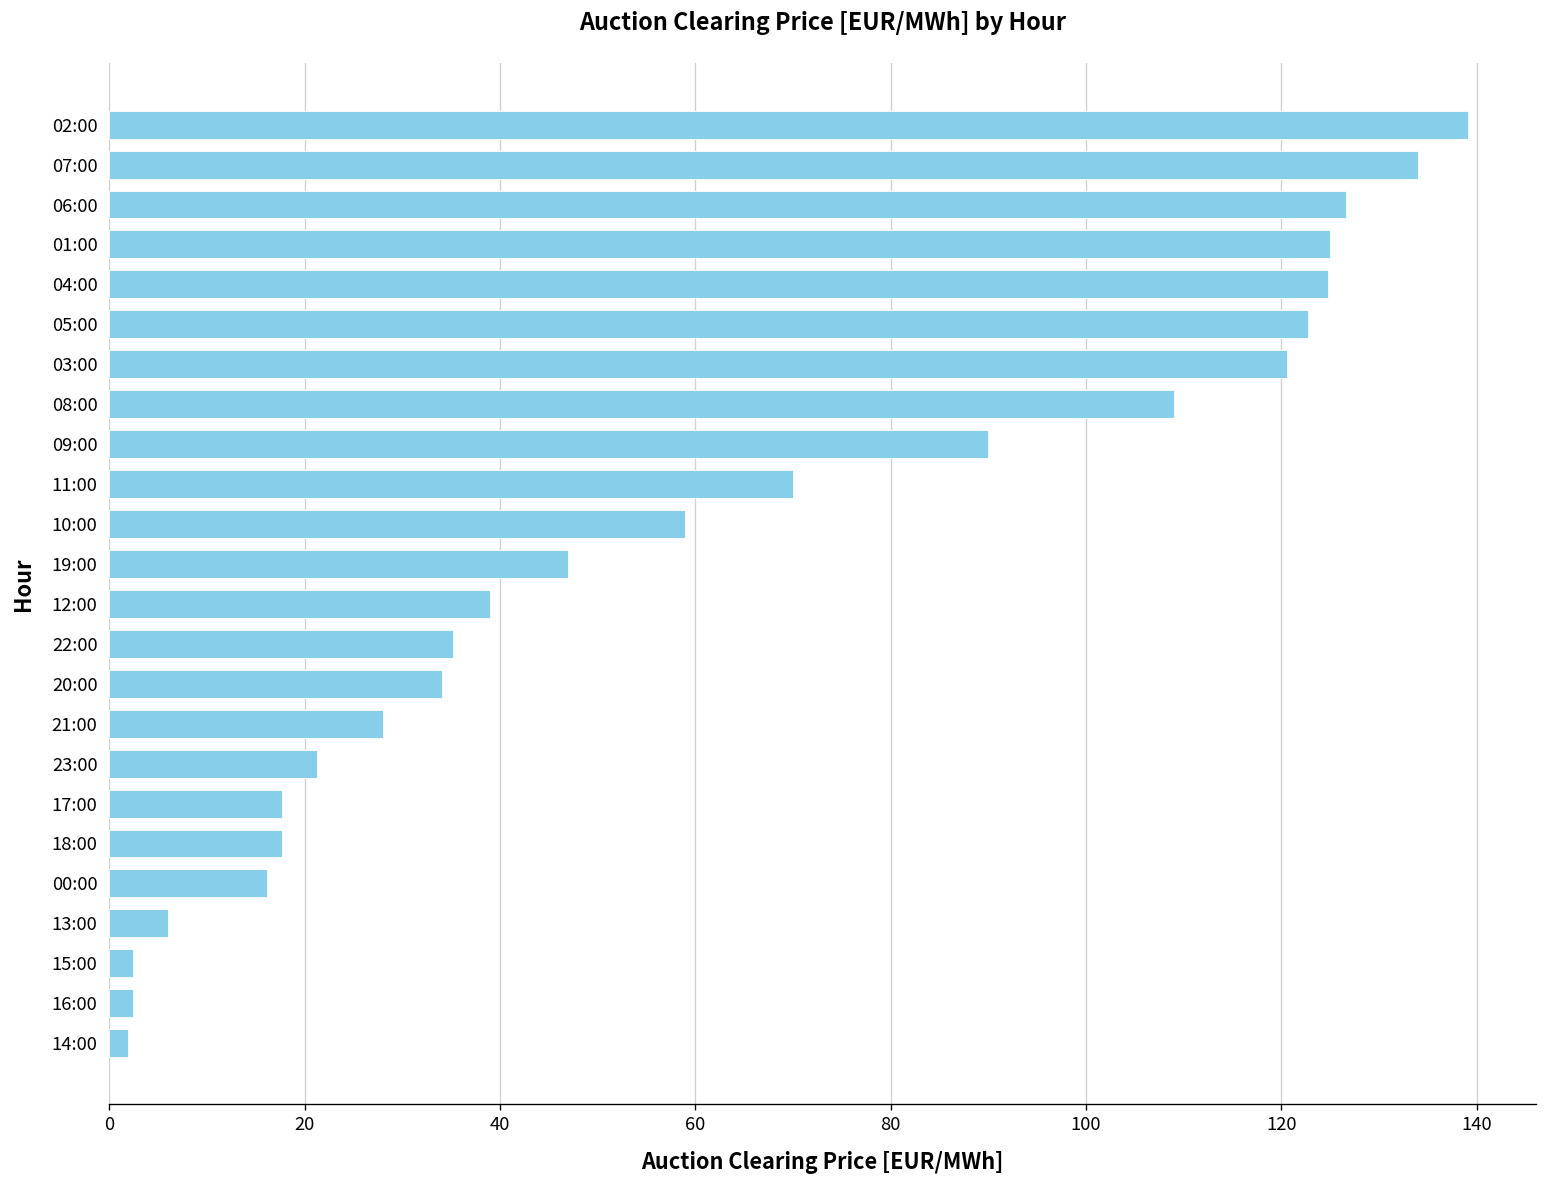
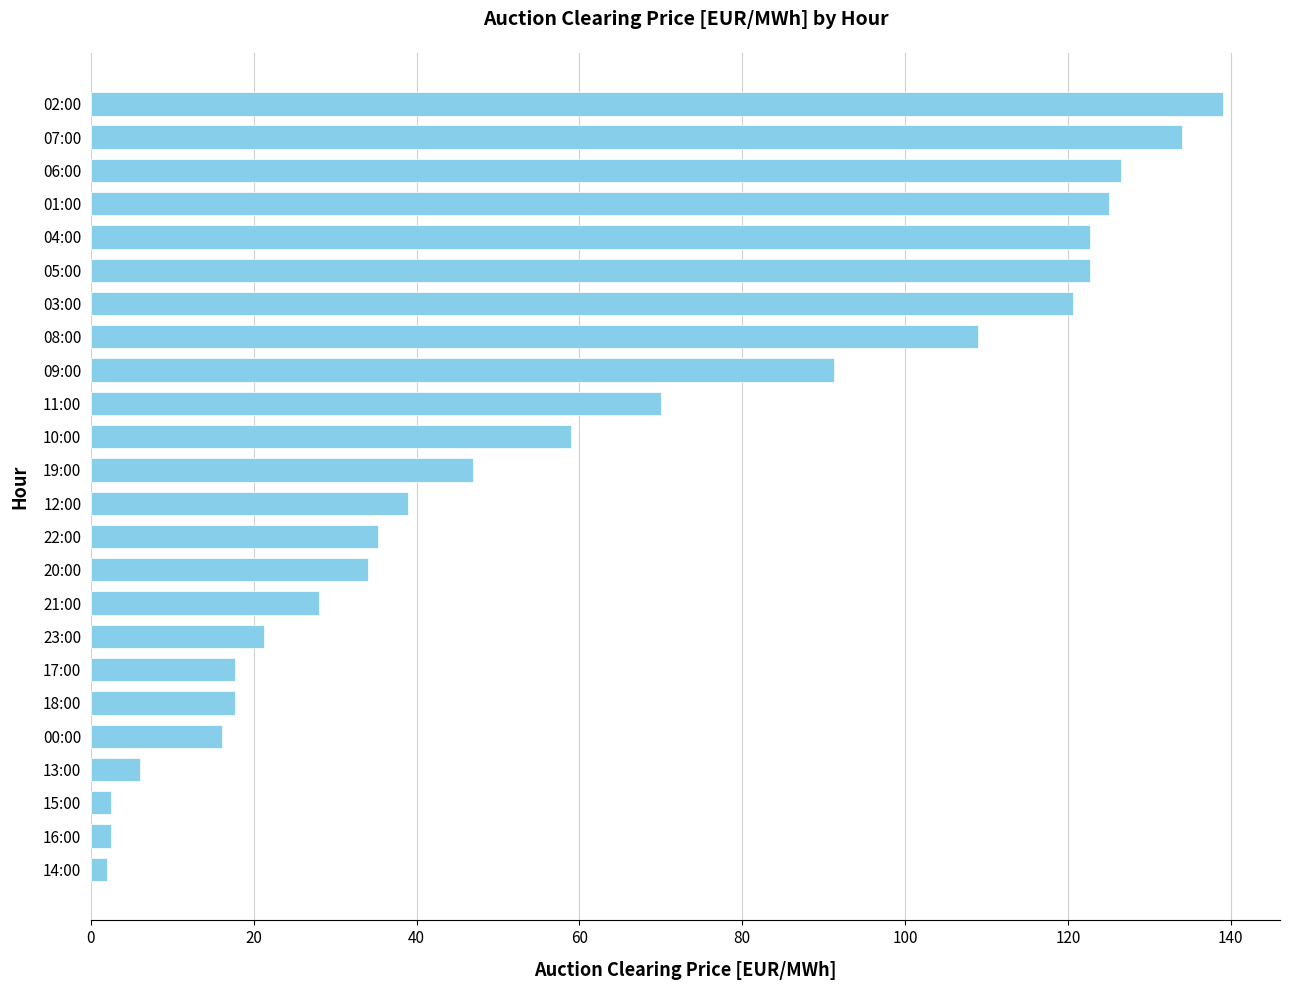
04:00: 125 -> 123
09:00: 90 -> 91
